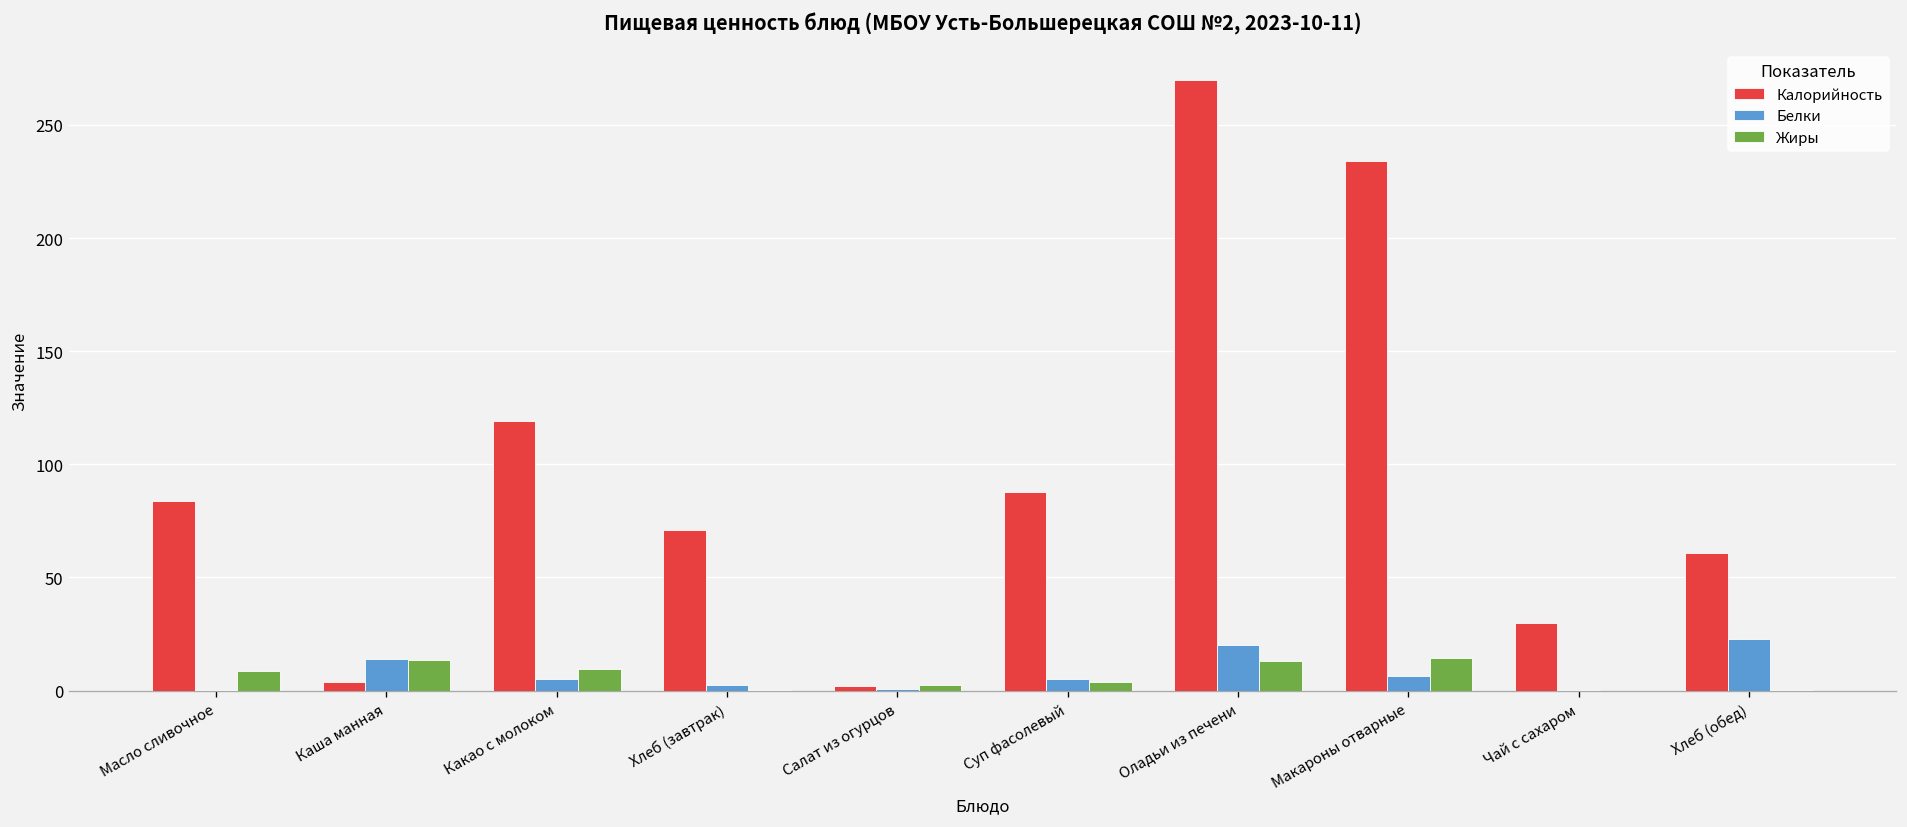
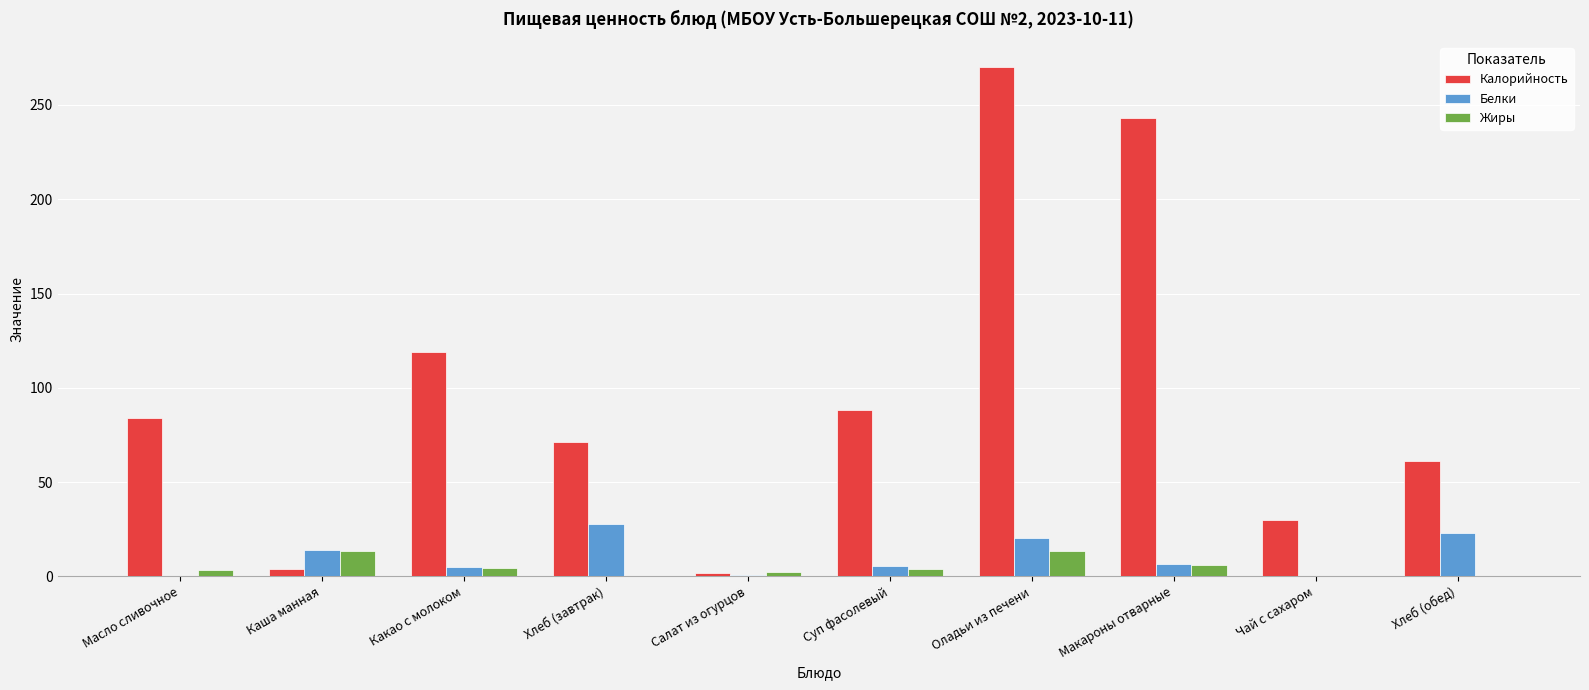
Жиры, Масло сливочное: 9 -> 4
Жиры, Какао с молоком: 10 -> 4
Белки, Хлеб (завтрак): 2 -> 28
Калорийность, Макароны отварные: 234 -> 243
Жиры, Макароны отварные: 14 -> 6
